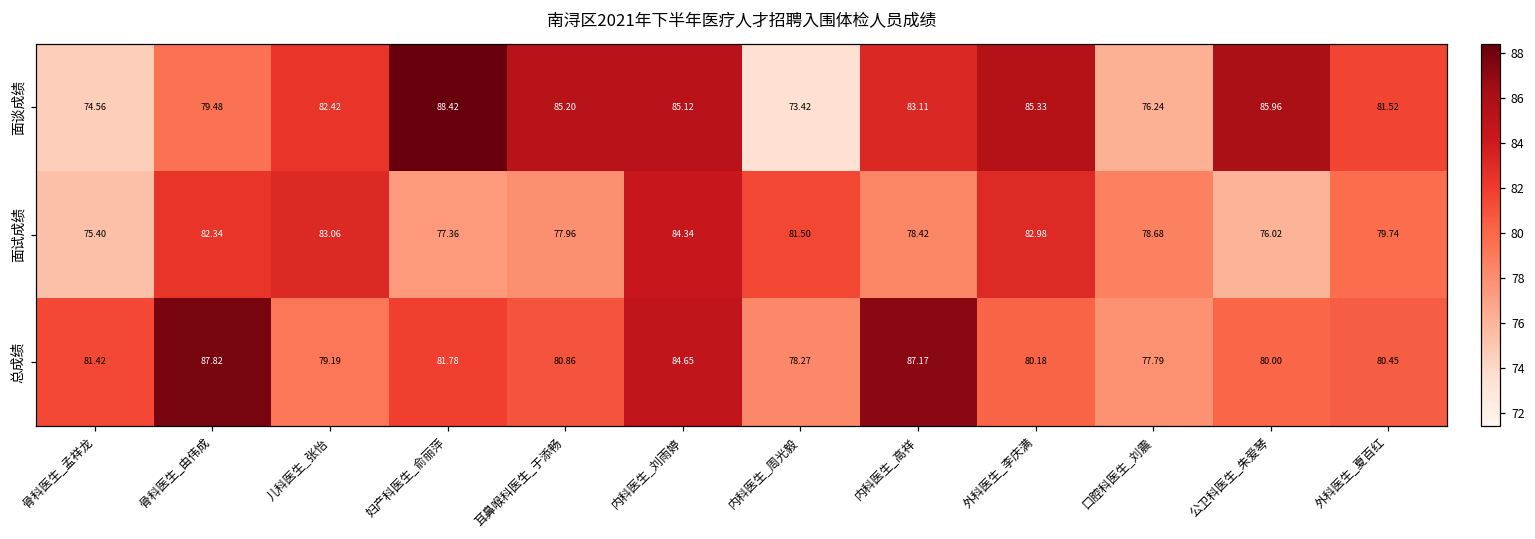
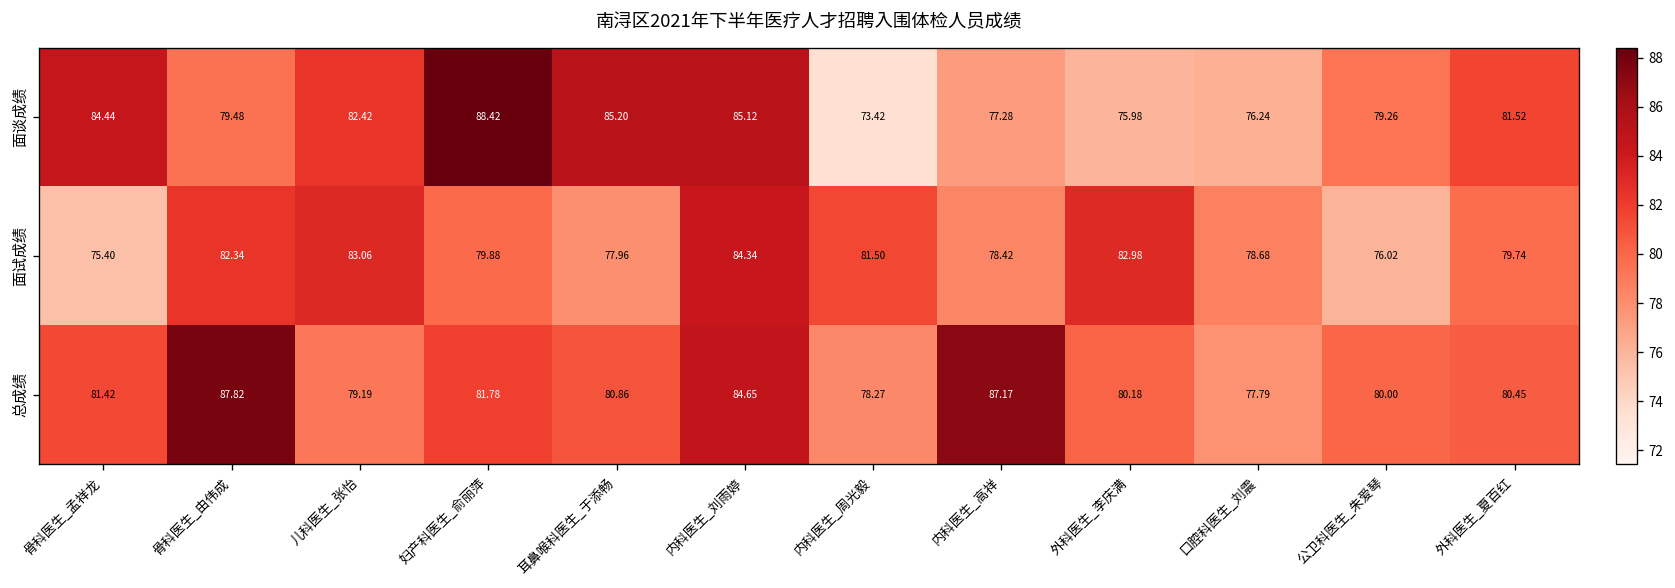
面谈成绩, 骨科医生_孟祥龙: 74.56 -> 84.44
面谈成绩, 内科医生_高祥: 83.11 -> 77.28
面谈成绩, 外科医生_李庆满: 85.33 -> 75.98
面谈成绩, 公卫科医生_朱爱琴: 85.96 -> 79.26
面试成绩, 妇产科医生_俞丽萍: 77.36 -> 79.88
